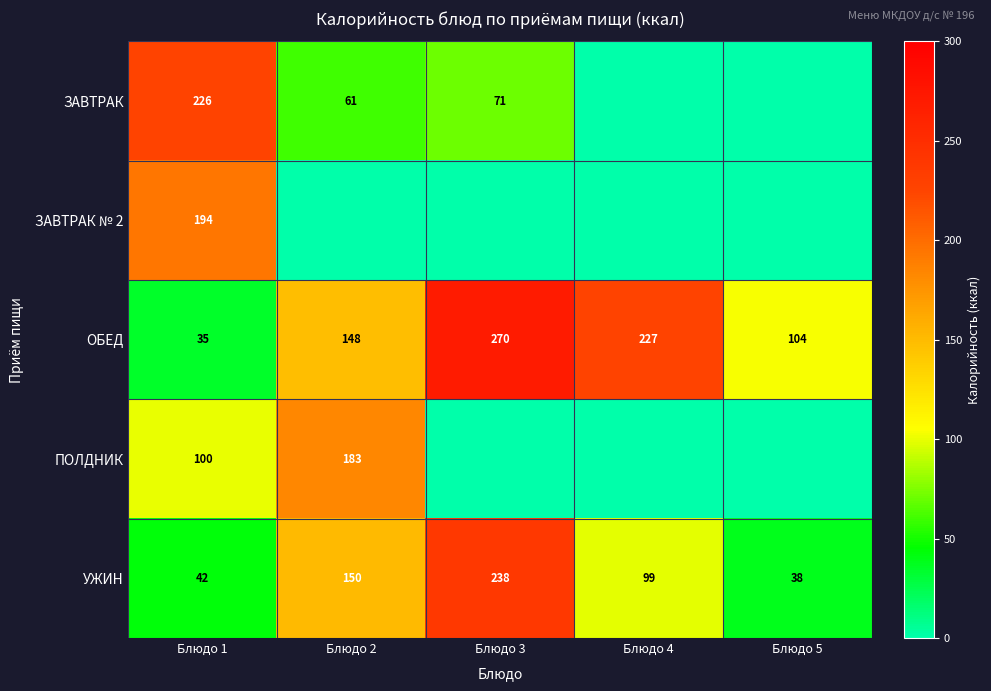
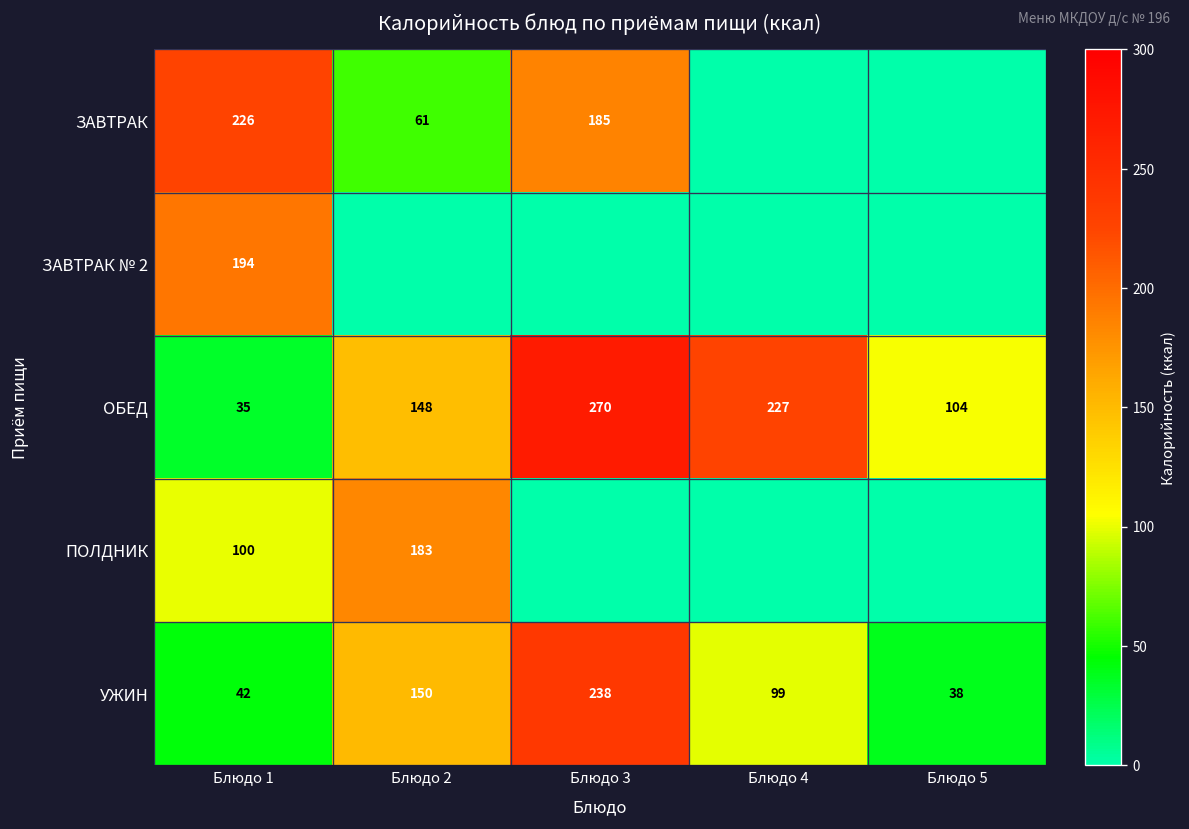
ЗАВТРАК, Блюдо 3: 71 -> 185
